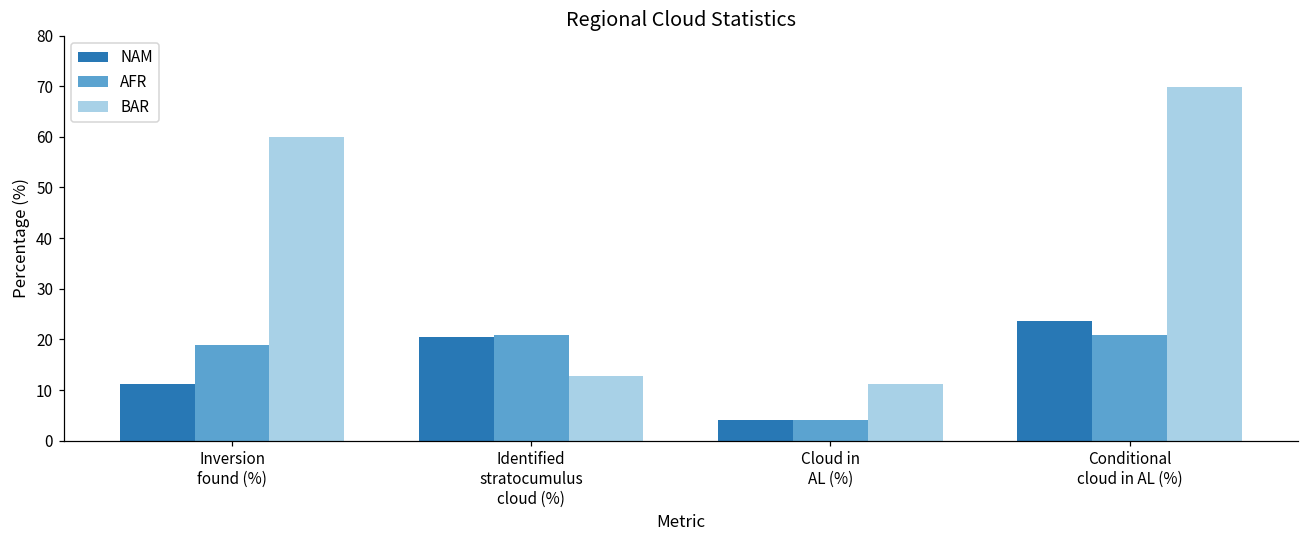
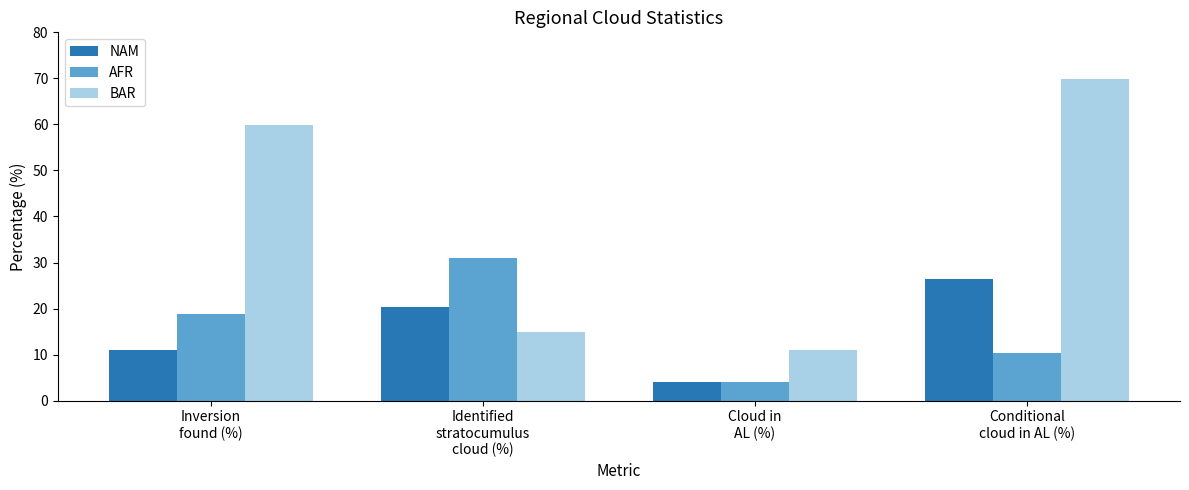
AFR, Identified stratocumulus cloud (%): 21 -> 31
BAR, Identified stratocumulus cloud (%): 13 -> 15
NAM, Conditional cloud in AL (%): 24 -> 26
AFR, Conditional cloud in AL (%): 21 -> 10
